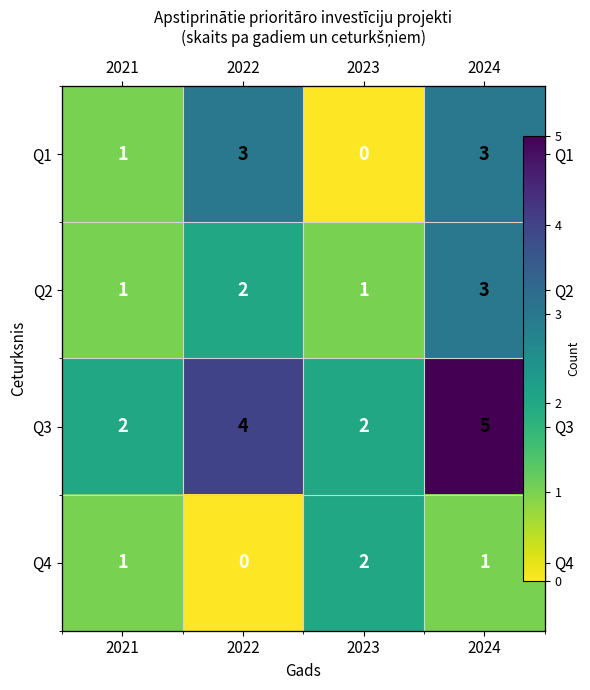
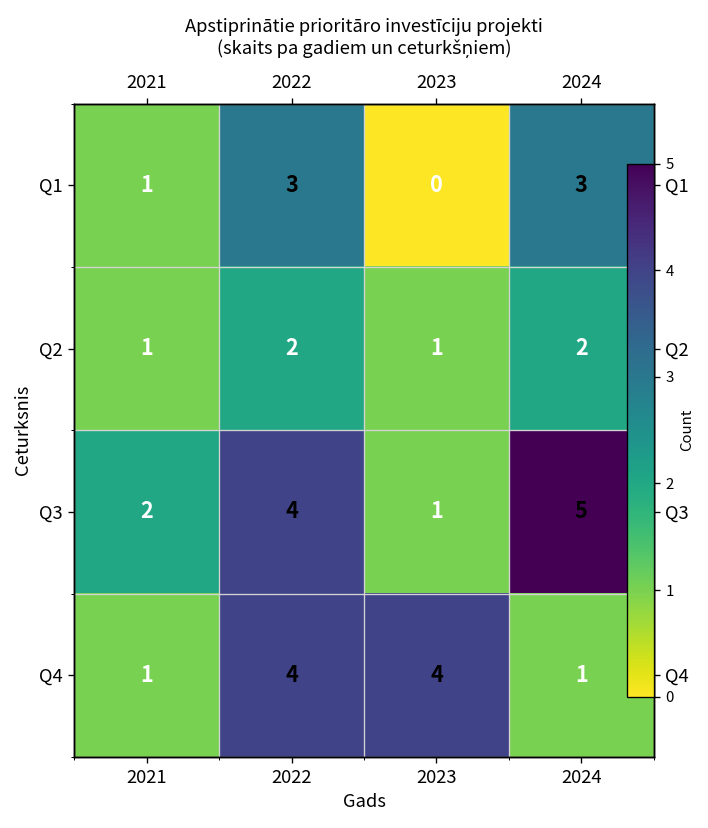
Q2, 2024: 3 -> 2
Q3, 2023: 2 -> 1
Q4, 2022: 0 -> 4
Q4, 2023: 2 -> 4
